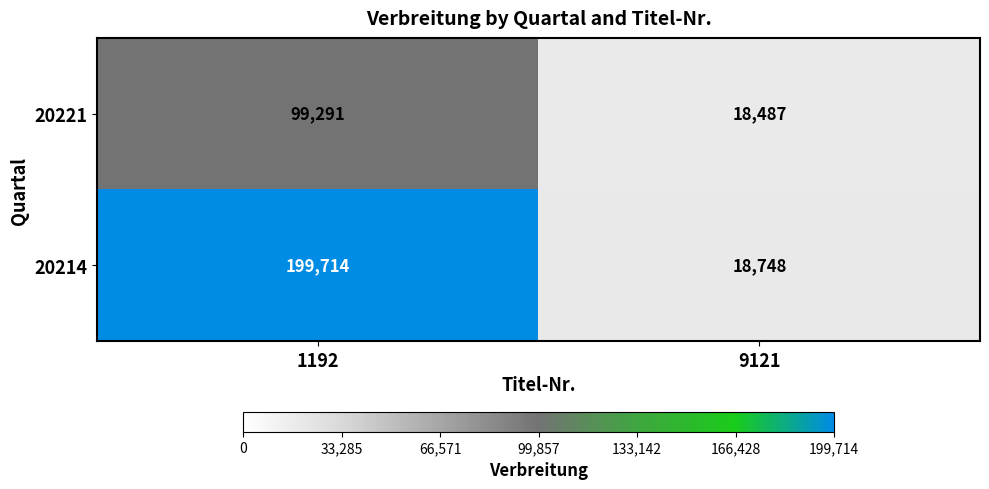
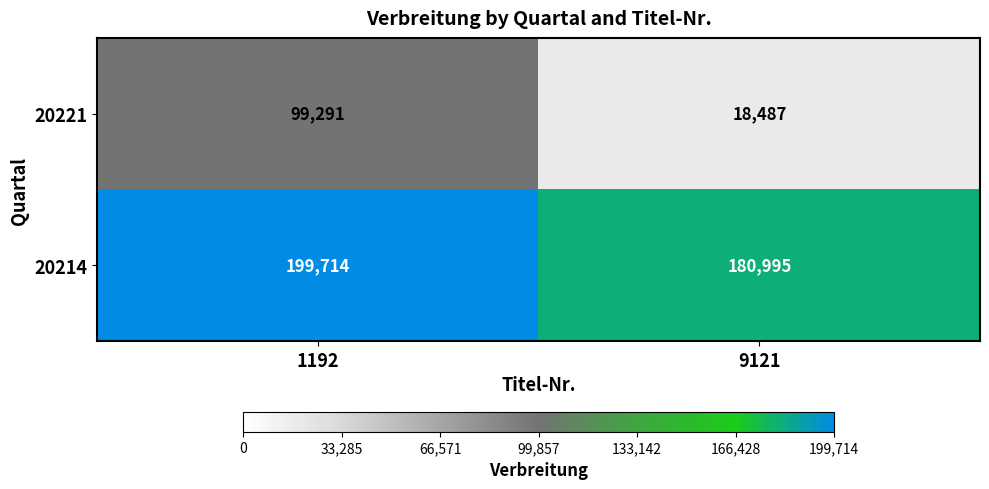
20214, 9121: 18,748 -> 180,995
